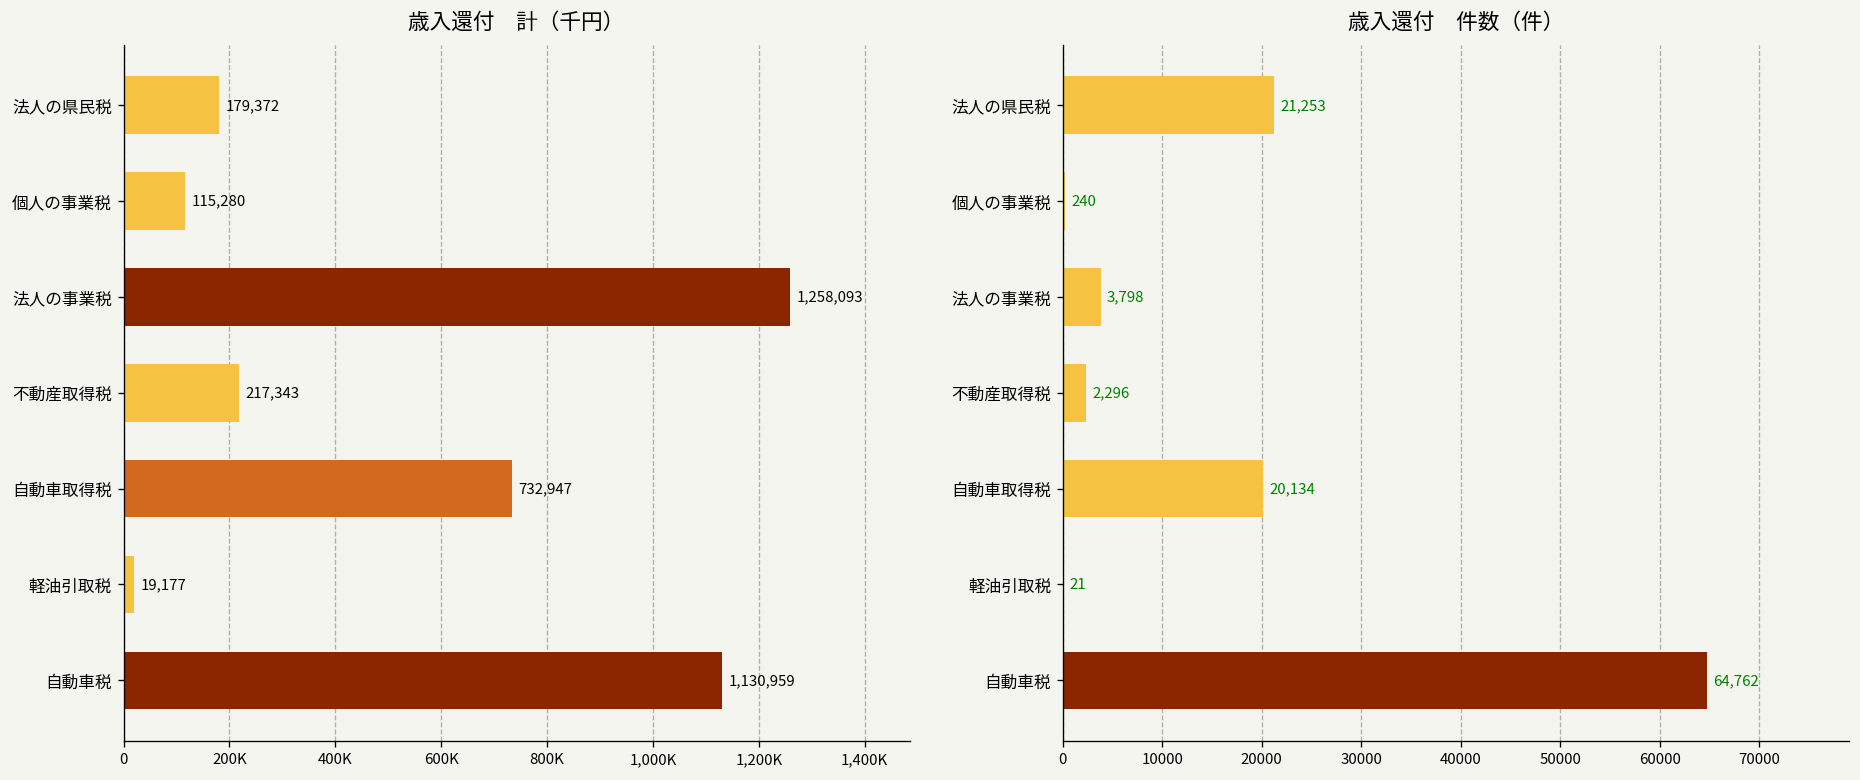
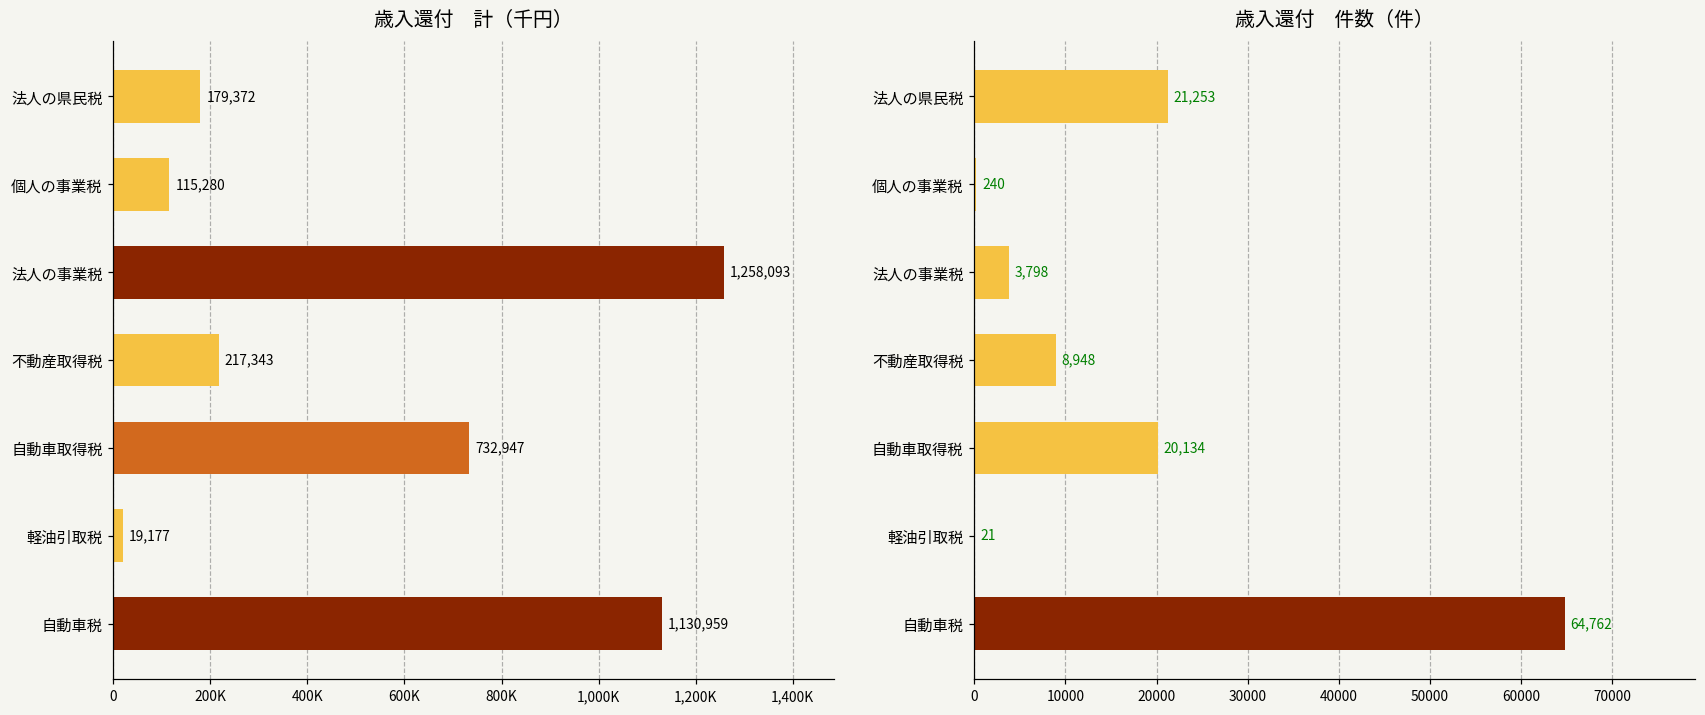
歳入還付 件数（件）, 不動産取得税: 2,296 -> 8,948
